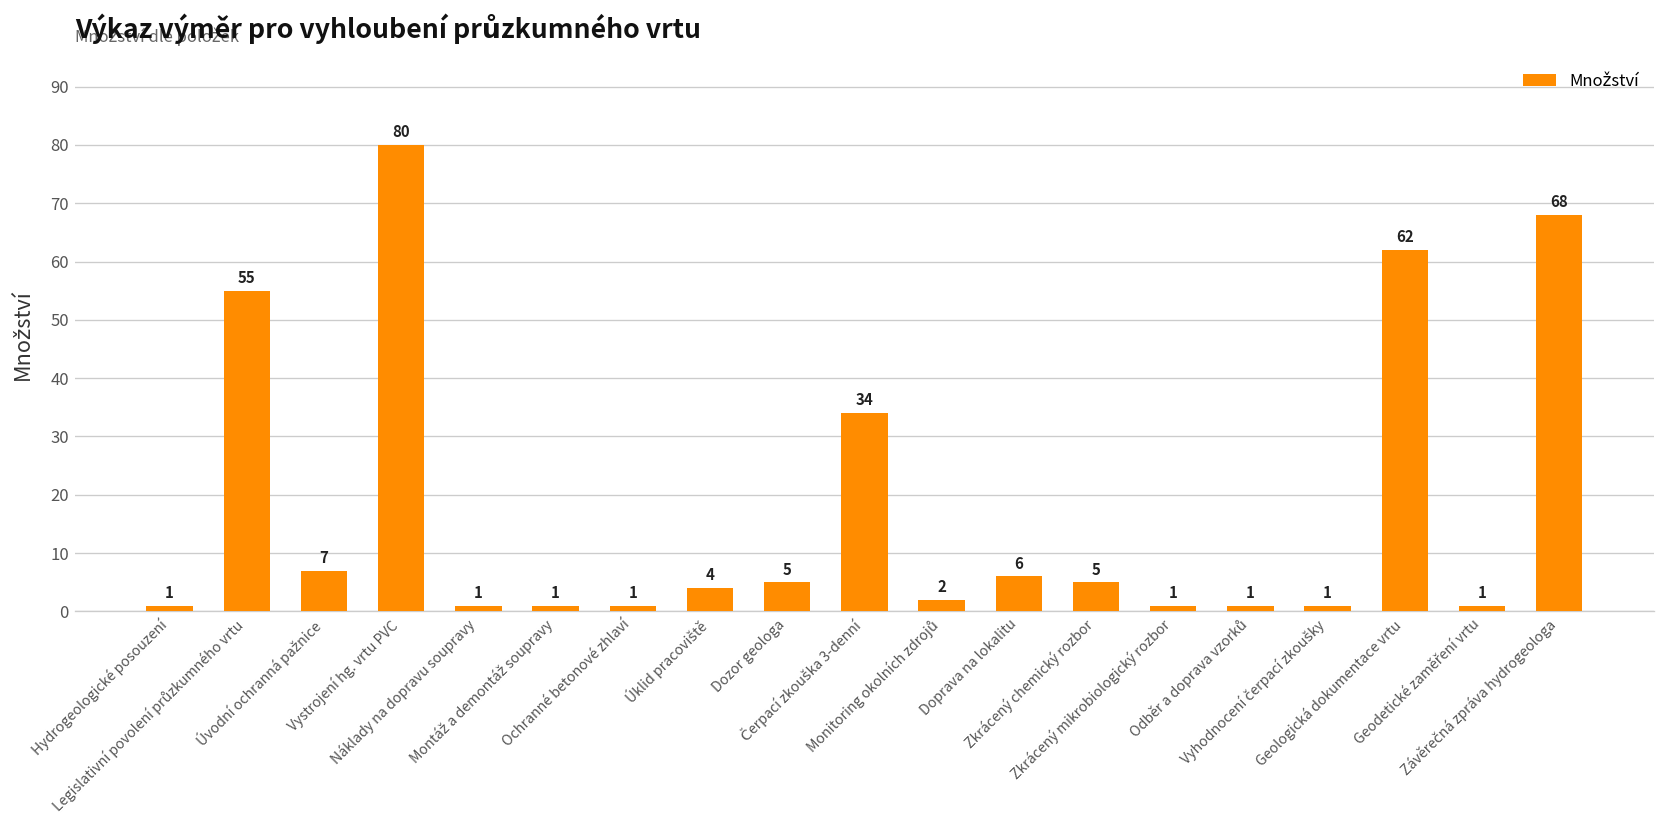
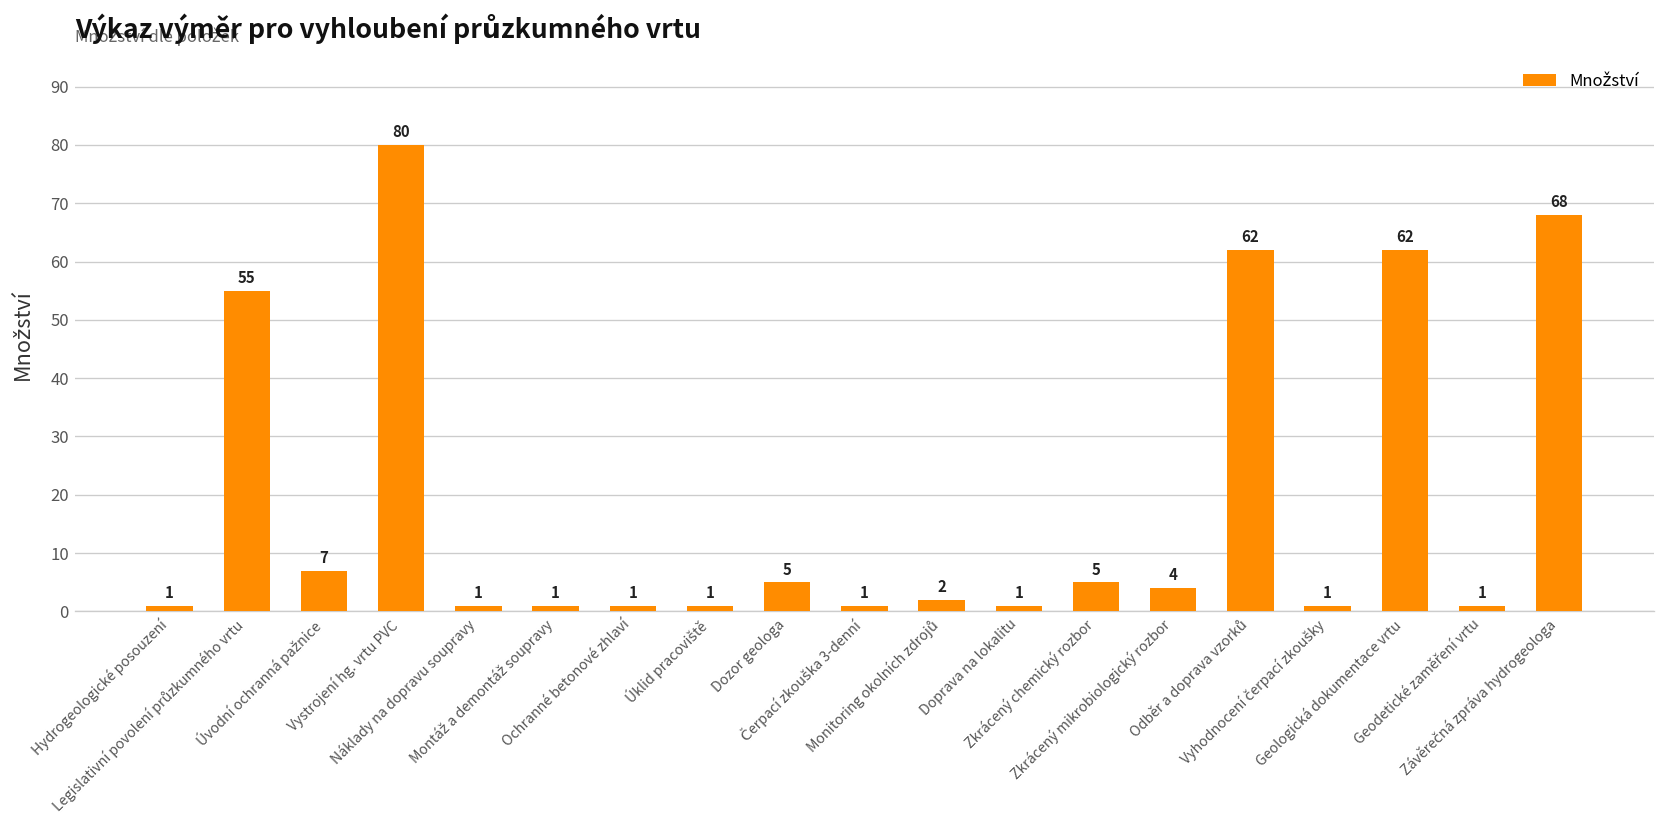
Úklid pracoviště: 4 -> 1
Čerpací zkouška 3-denní: 34 -> 1
Doprava na lokalitu: 6 -> 1
Zkrácený mikrobiologický rozbor: 1 -> 4
Odběr a doprava vzorků: 1 -> 62
